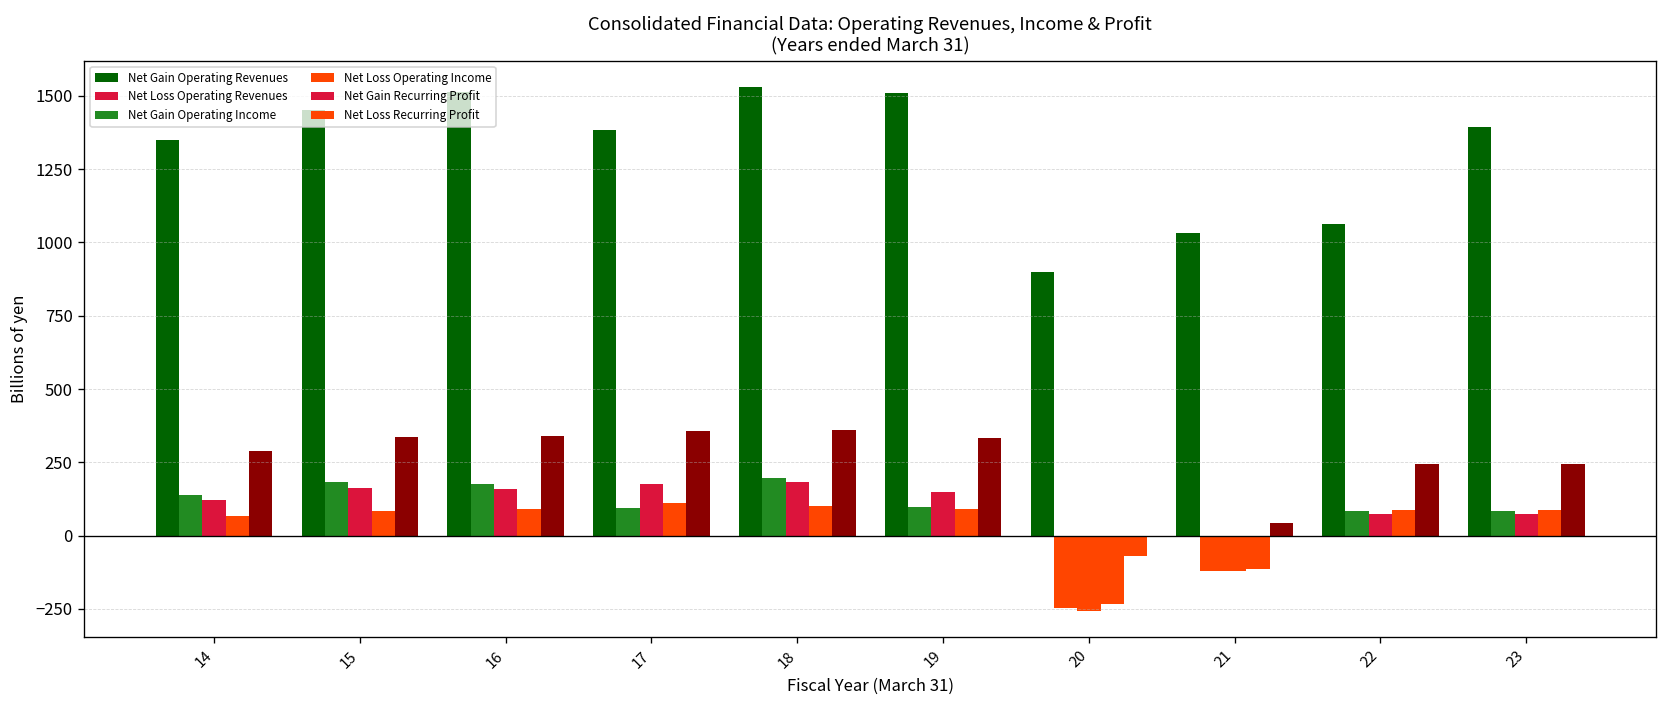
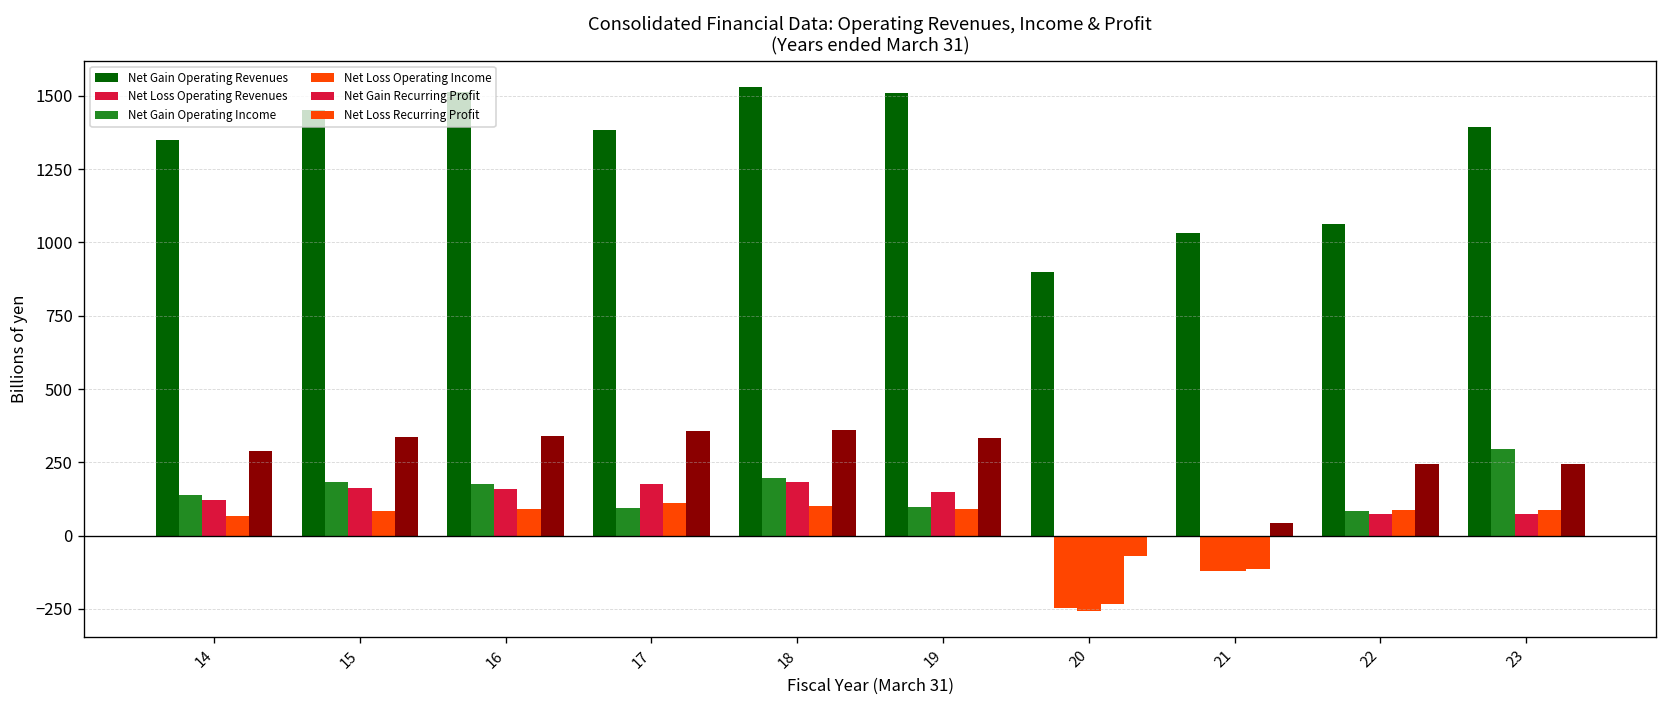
Net Gain Operating Income, 23: 80 -> 300
